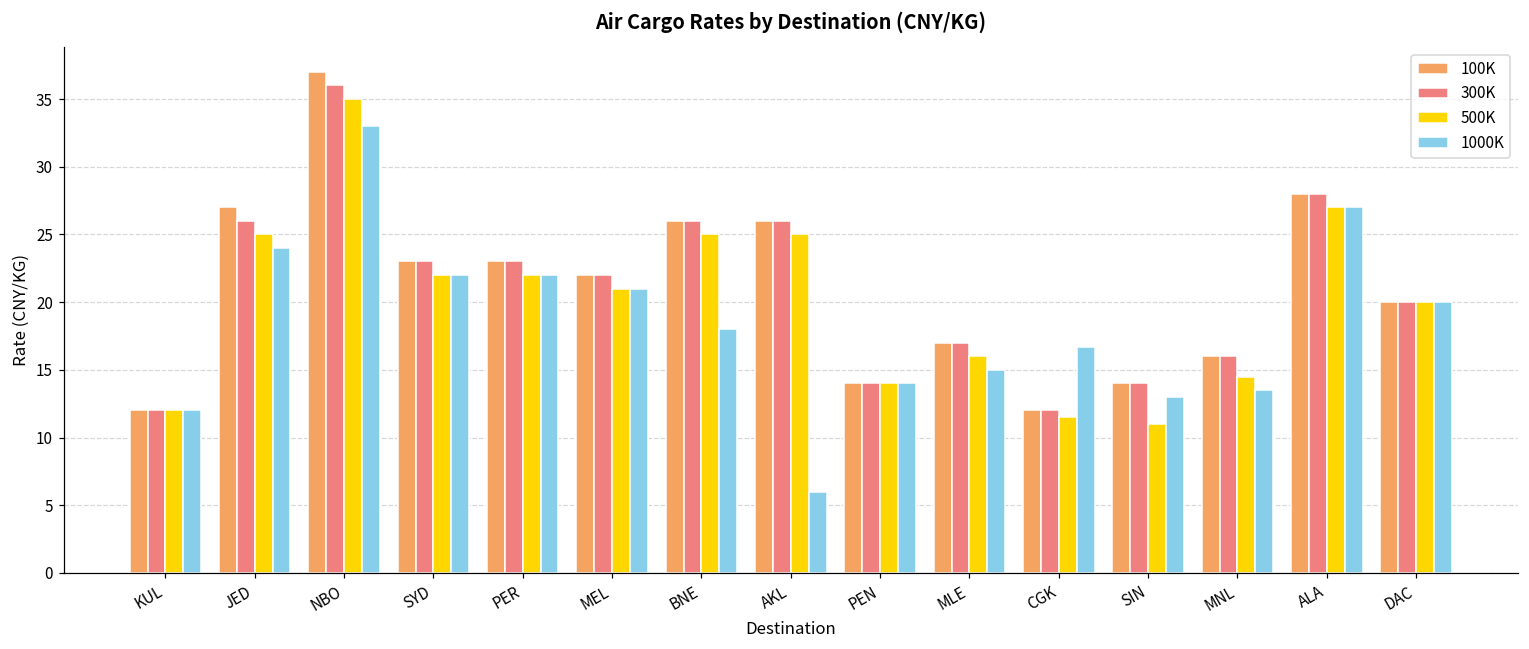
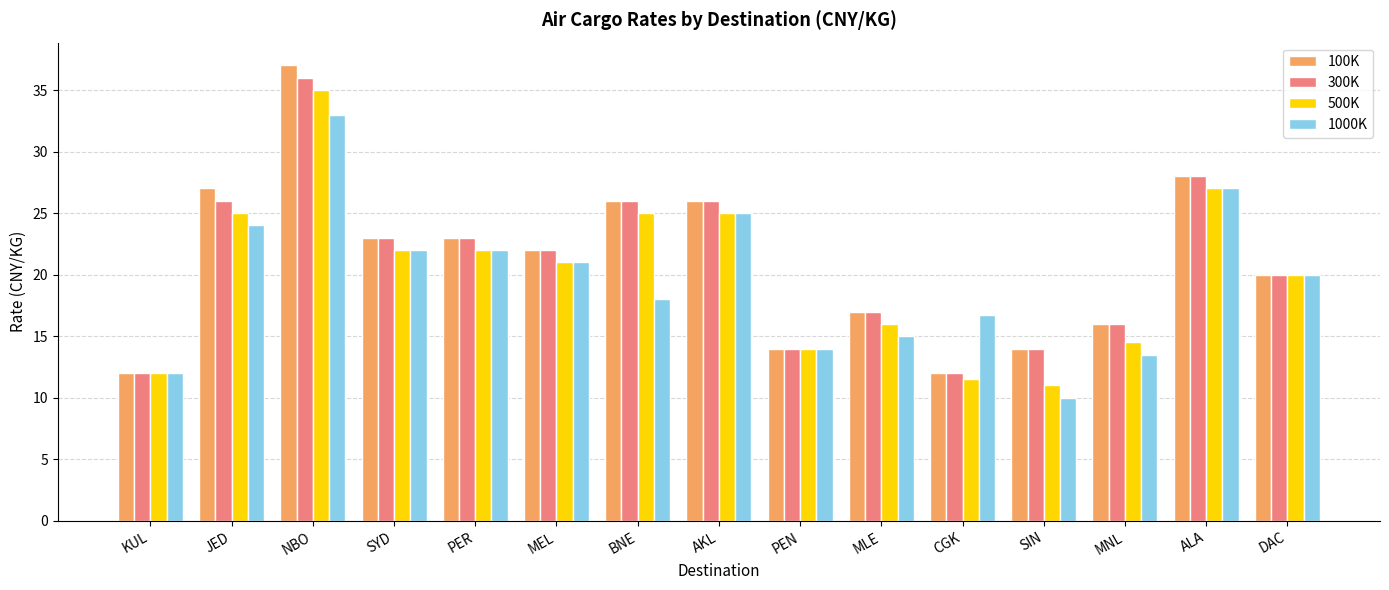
1000K, AKL: 6 -> 25
1000K, SIN: 13 -> 10
